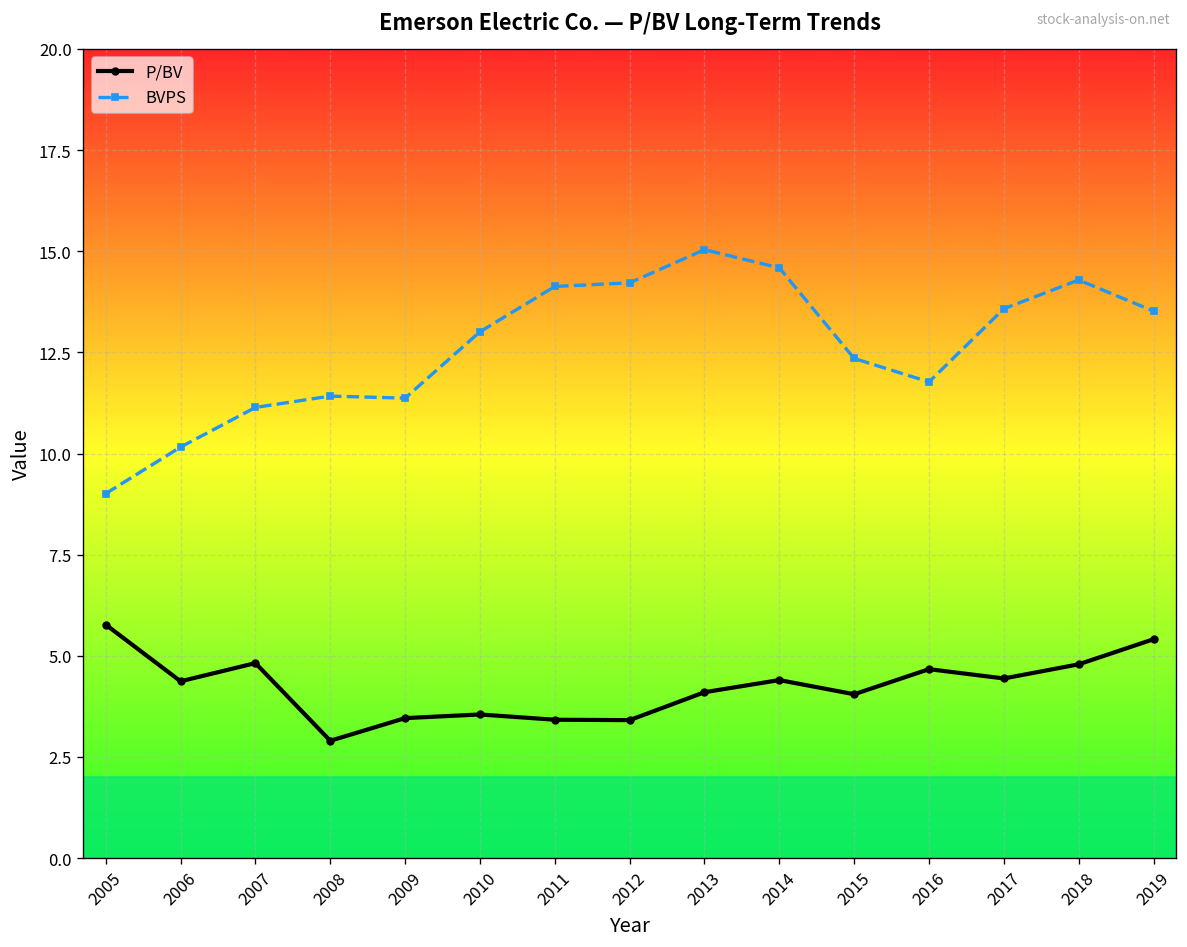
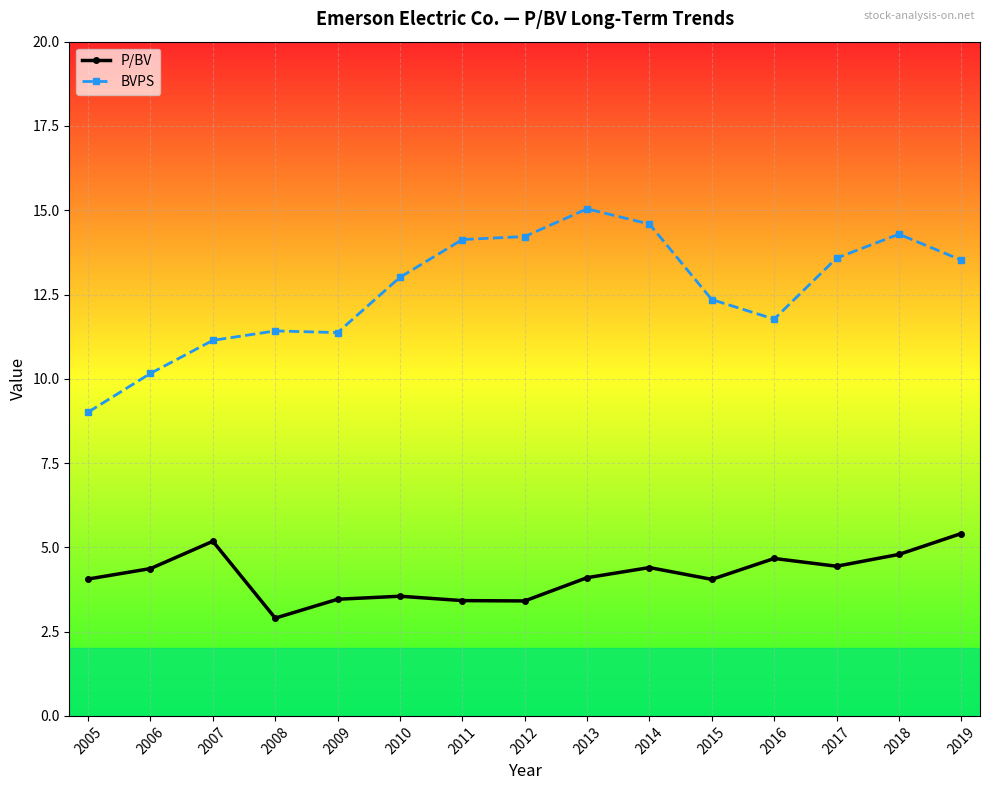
P/BV, 2005: 5.8 -> 4.1
P/BV, 2007: 4.8 -> 5.2
